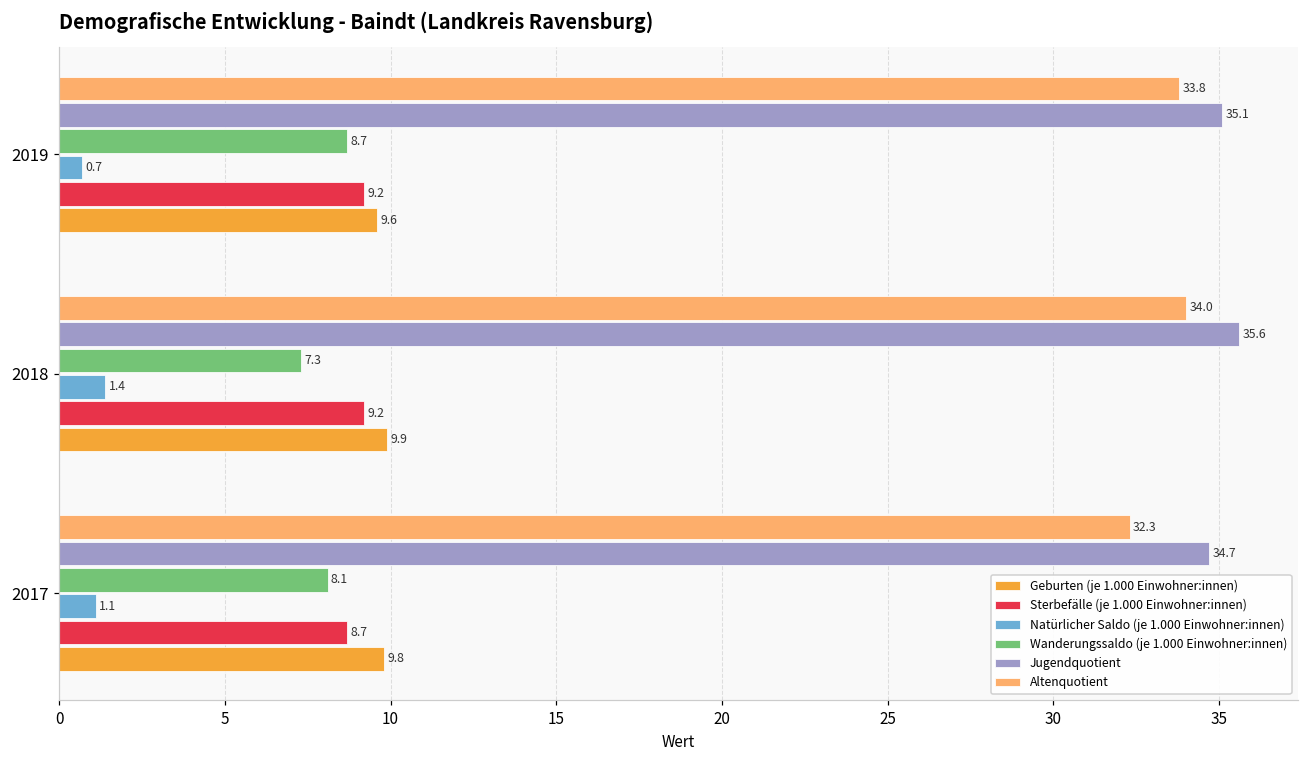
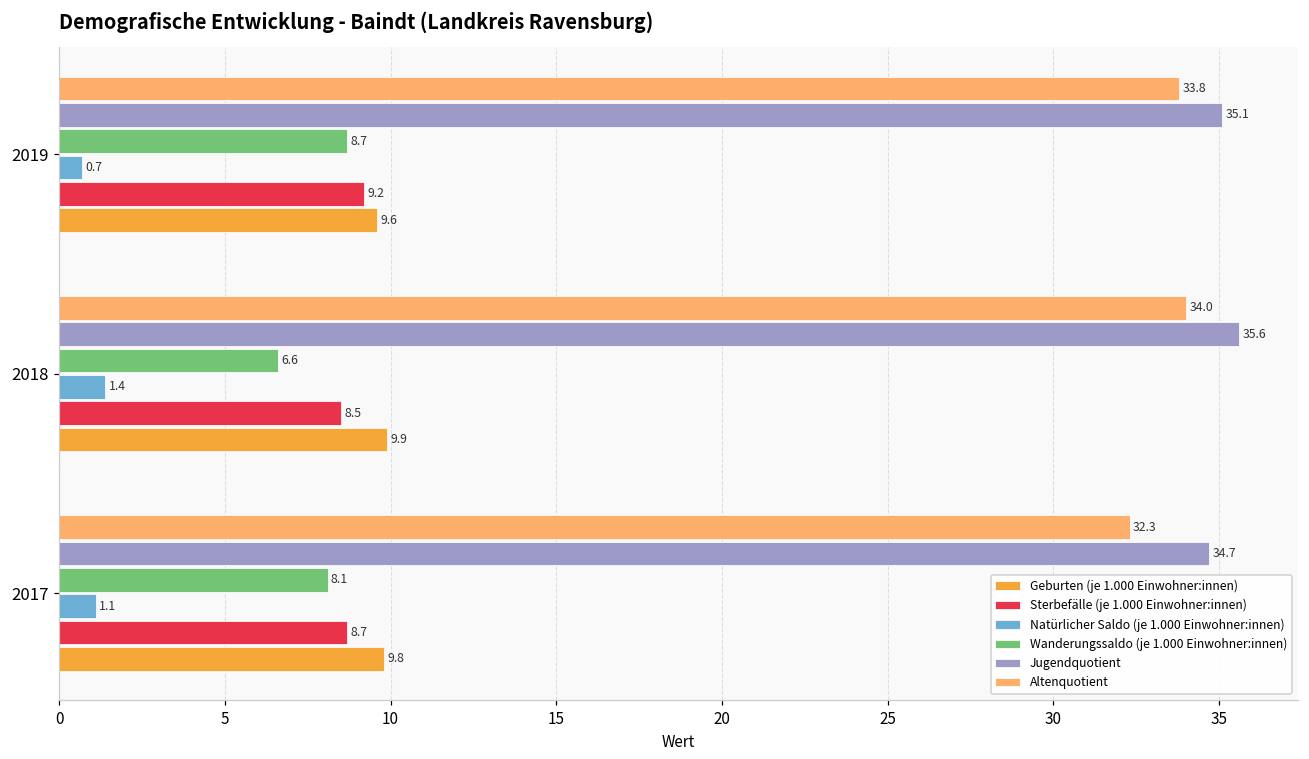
Wanderungssaldo (je 1.000 Einwohner:innen), 2018: 7.3 -> 6.6
Sterbefälle (je 1.000 Einwohner:innen), 2018: 9.2 -> 8.5
